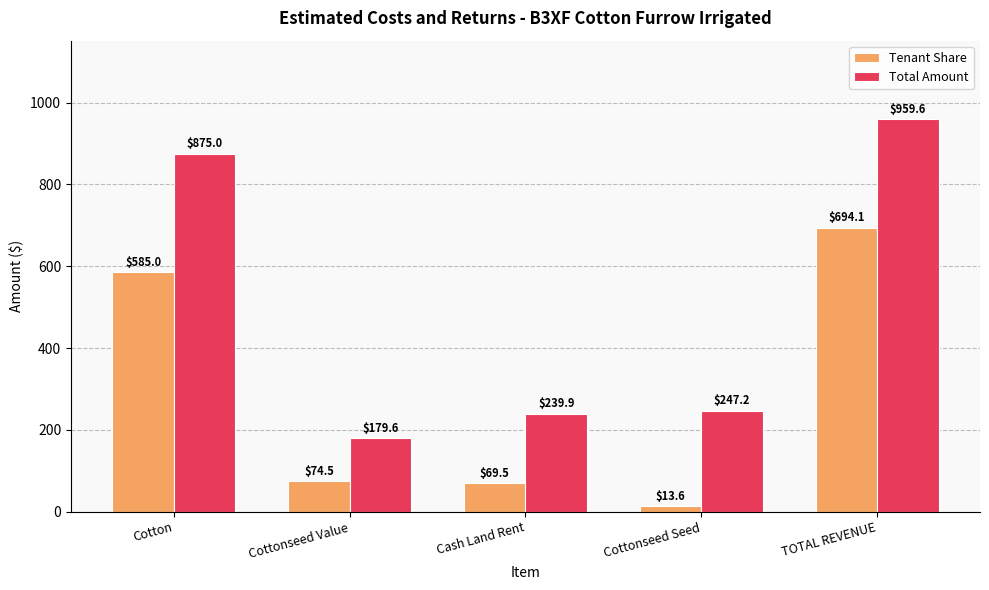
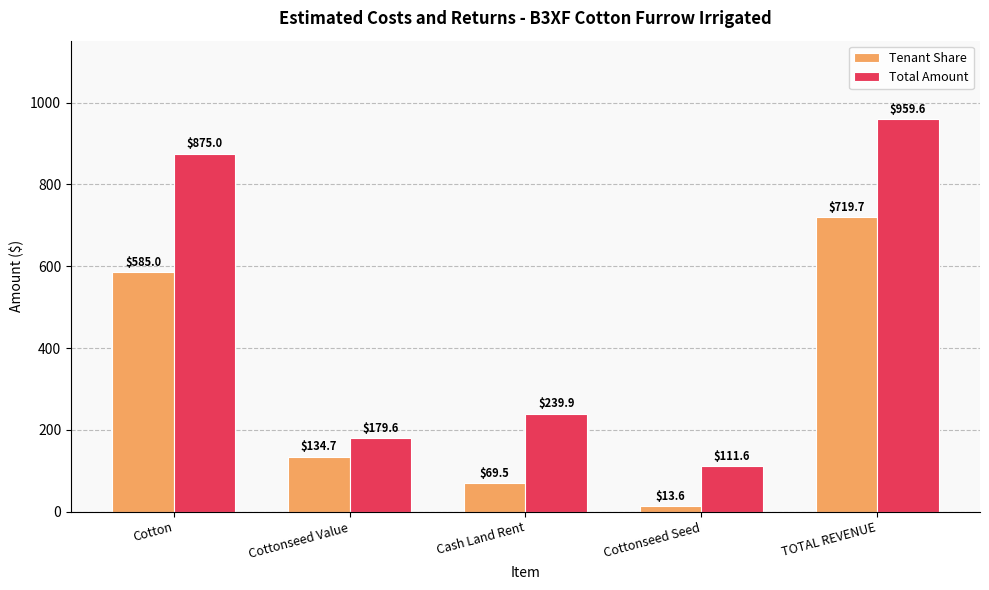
Tenant Share, Cottonseed Value: $74.5 -> $134.7
Total Amount, Cottonseed Seed: $247.2 -> $111.6
Tenant Share, TOTAL REVENUE: $694.1 -> $719.7
